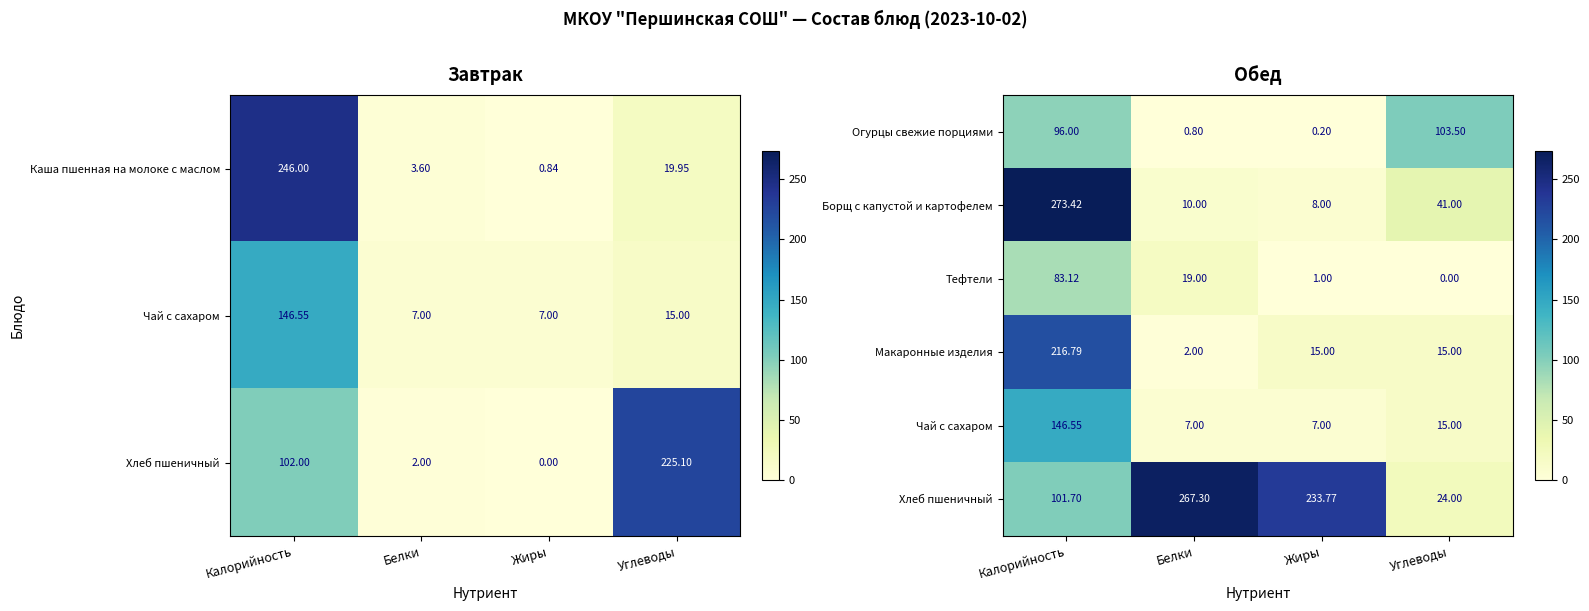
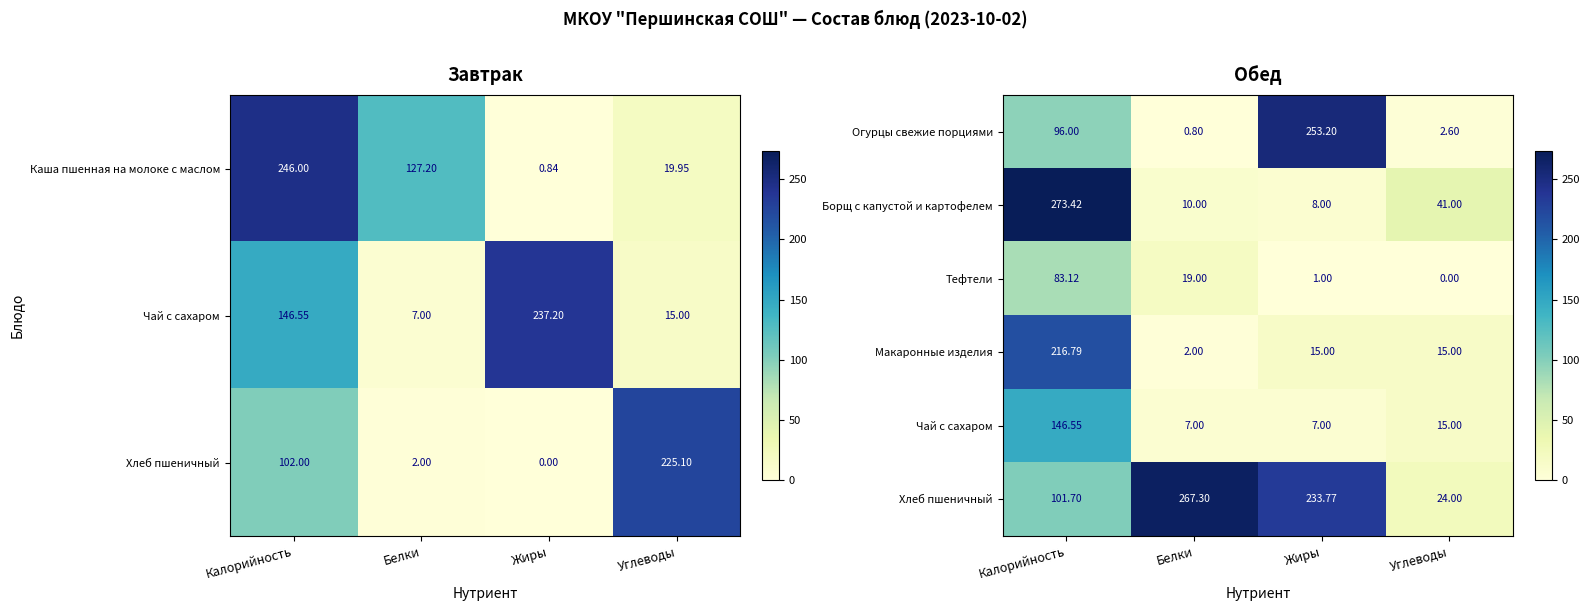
Завтрак, Каша пшенная на молоке с маслом, Белки: 3.60 -> 127.20
Завтрак, Чай с сахаром, Жиры: 7.00 -> 237.20
Обед, Огурцы свежие порциями, Жиры: 0.20 -> 253.20
Обед, Огурцы свежие порциями, Углеводы: 103.50 -> 2.60
